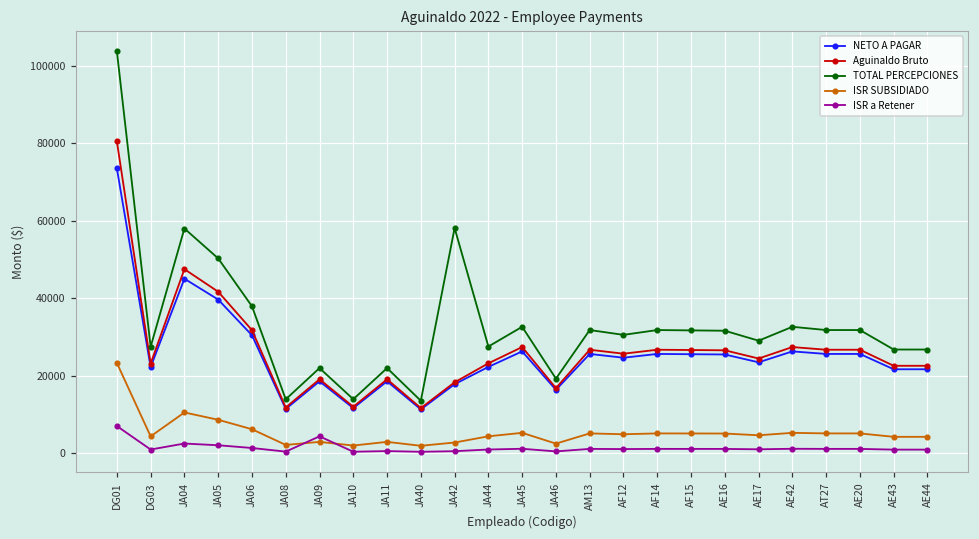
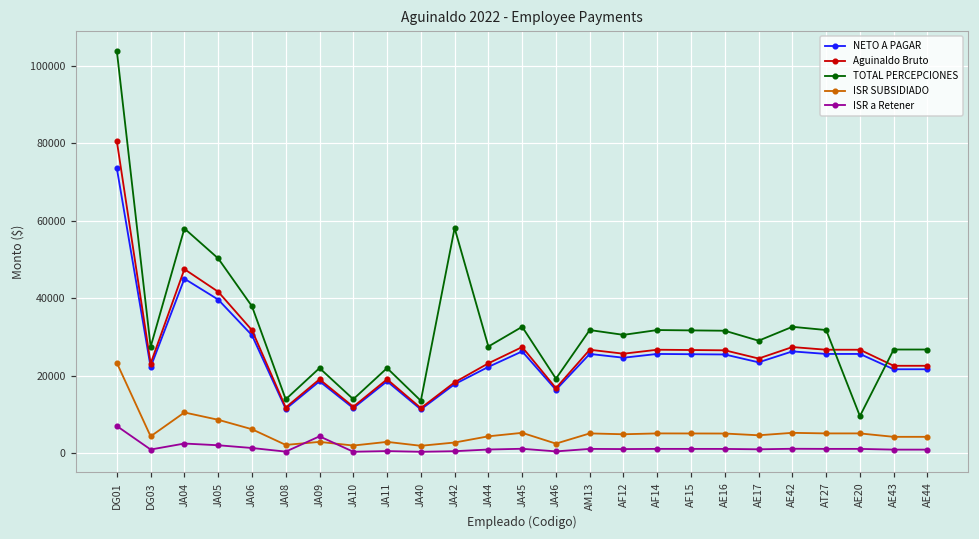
TOTAL PERCEPCIONES, AE20: 32000 -> 10000
